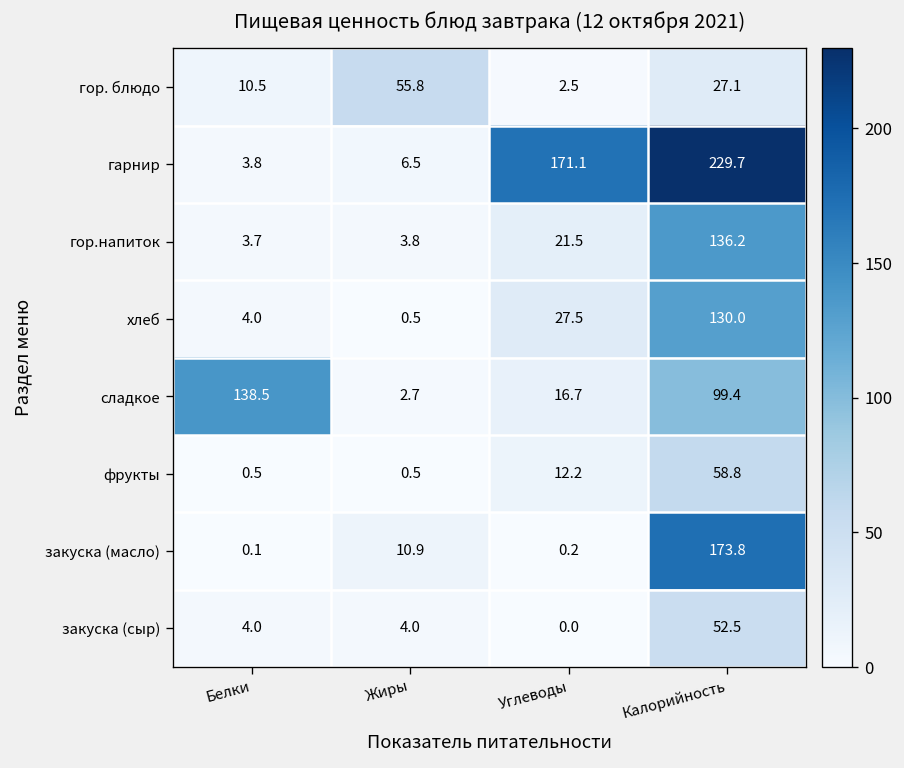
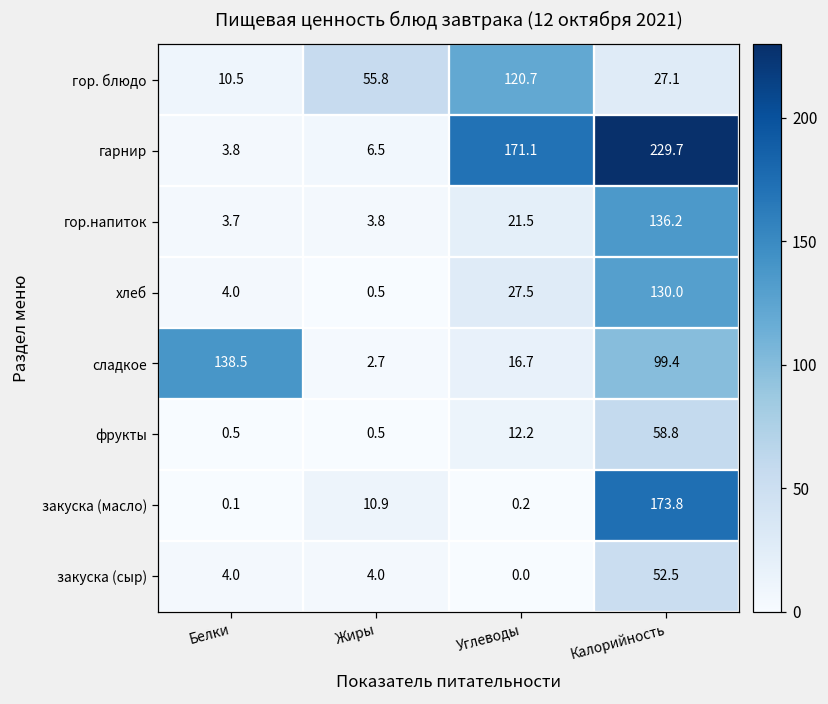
гор. блюдо, Углеводы: 2.5 -> 120.7
